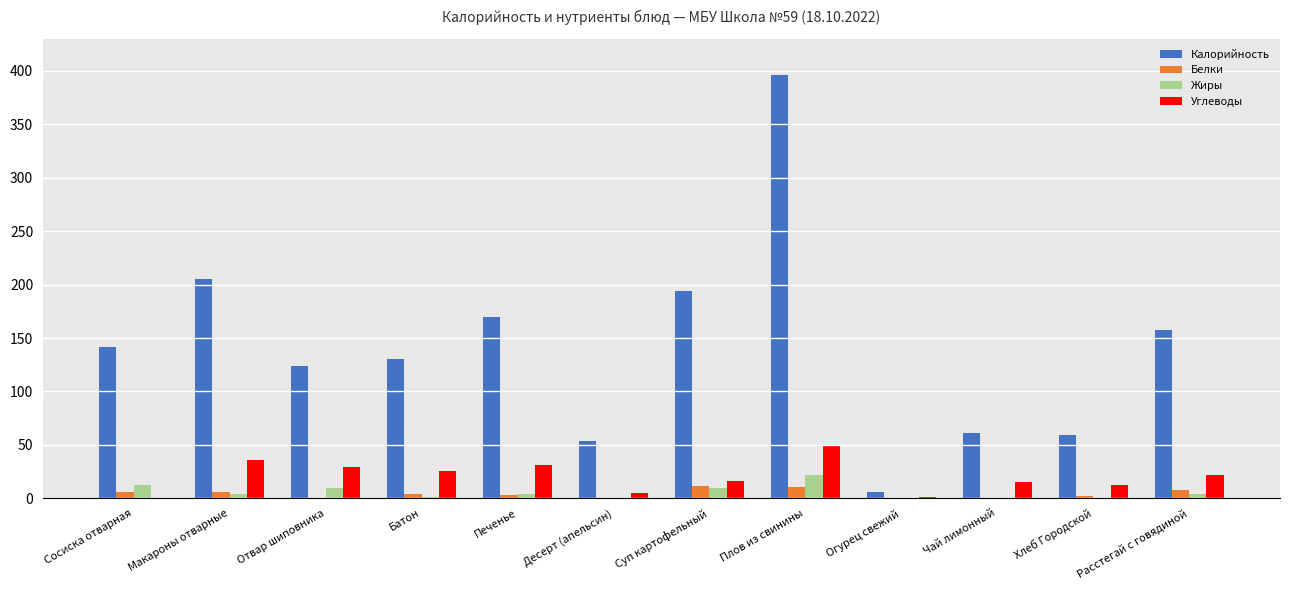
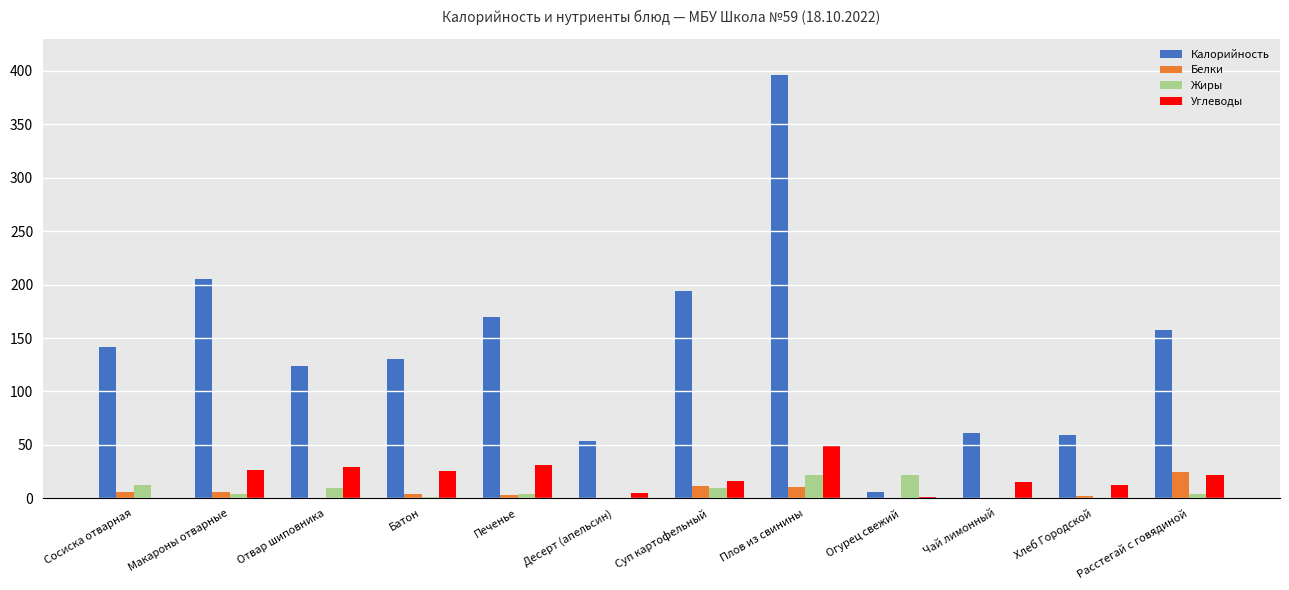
Углеводы, Макароны отварные: 36 -> 27
Жиры, Огурец свежий: 0 -> 22
Белки, Расстегай с говядиной: 8 -> 24
